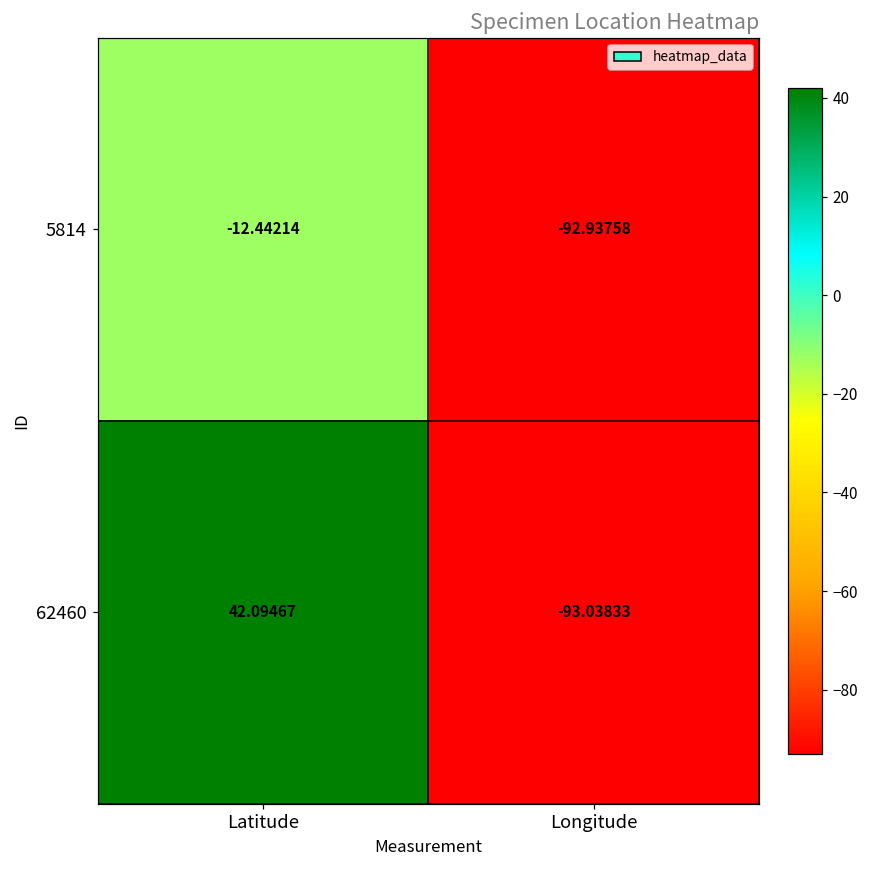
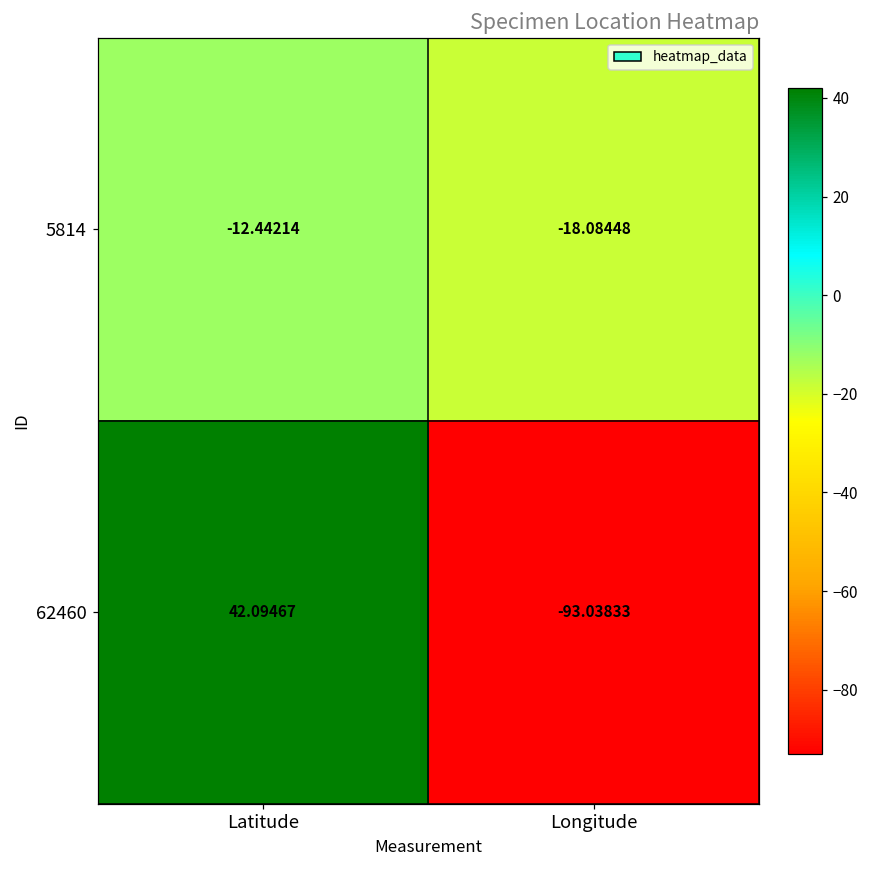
5814, Longitude: -92.93758 -> -18.08448
